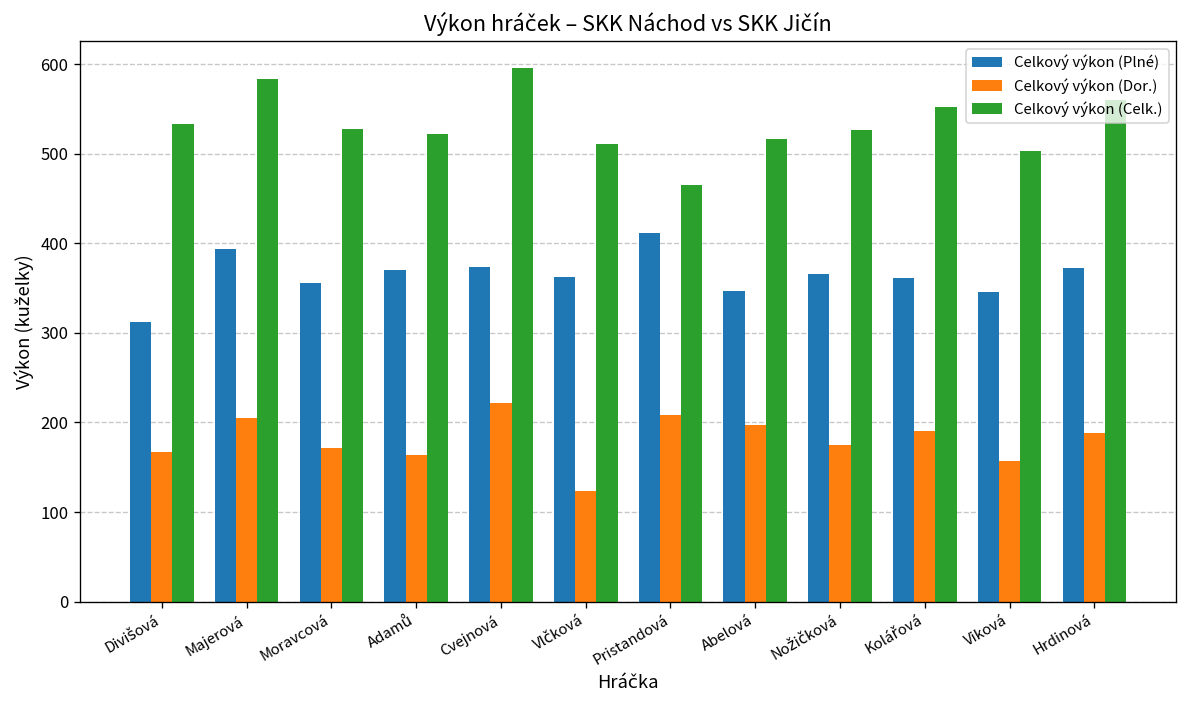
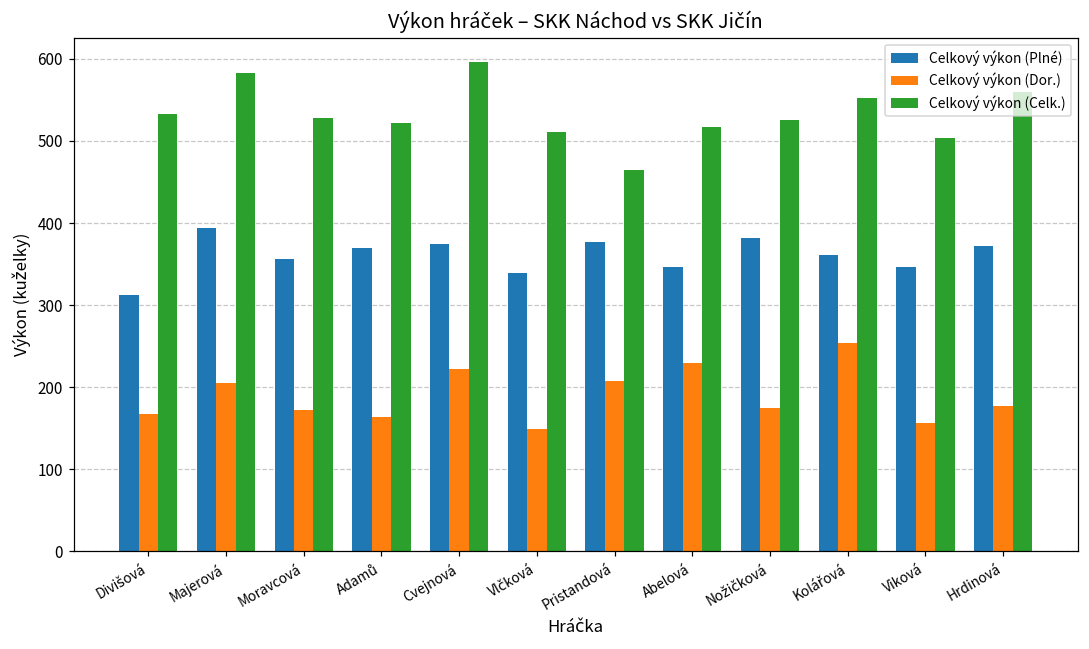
Celkový výkon (Plné), Vlčková: 360 -> 340
Celkový výkon (Dor.), Vlčková: 120 -> 150
Celkový výkon (Plné), Pristandová: 410 -> 380
Celkový výkon (Dor.), Abelová: 200 -> 230
Celkový výkon (Plné), Nožičková: 370 -> 380
Celkový výkon (Dor.), Kolářová: 190 -> 250
Celkový výkon (Dor.), Hrdinová: 190 -> 180
